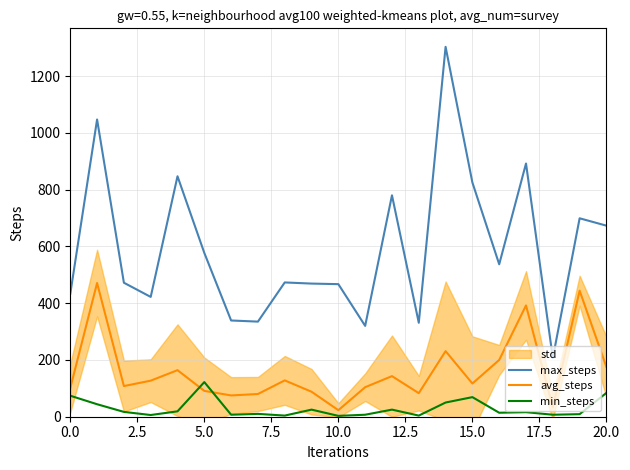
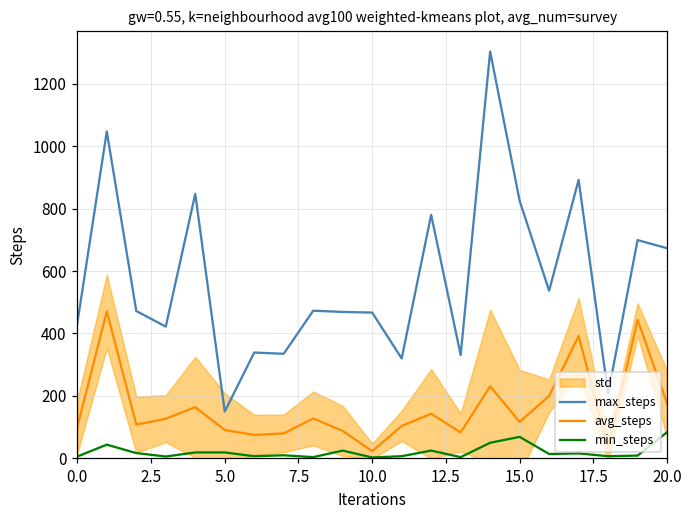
min_steps, 0.0: 70 -> 10
max_steps, 5.0: 580 -> 150
min_steps, 5.0: 120 -> 20
